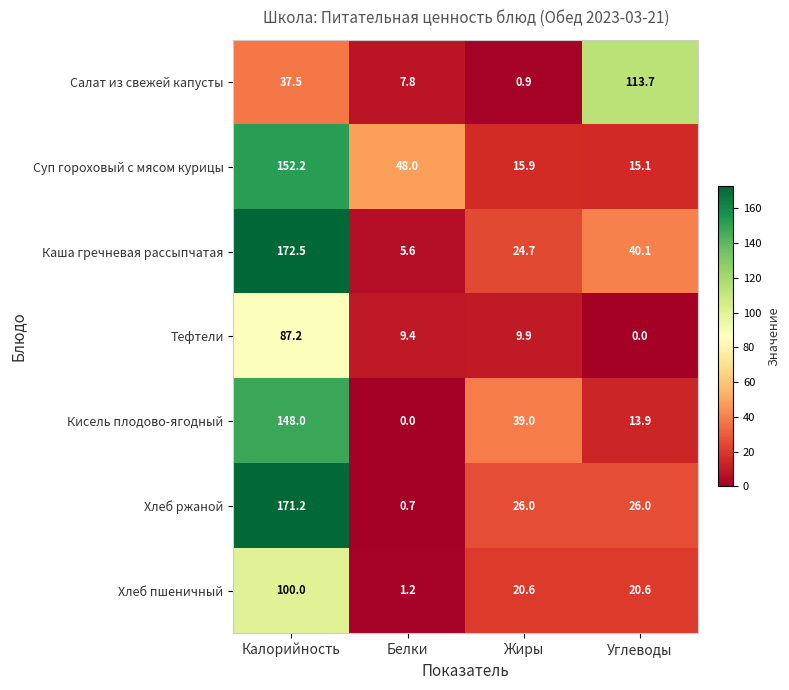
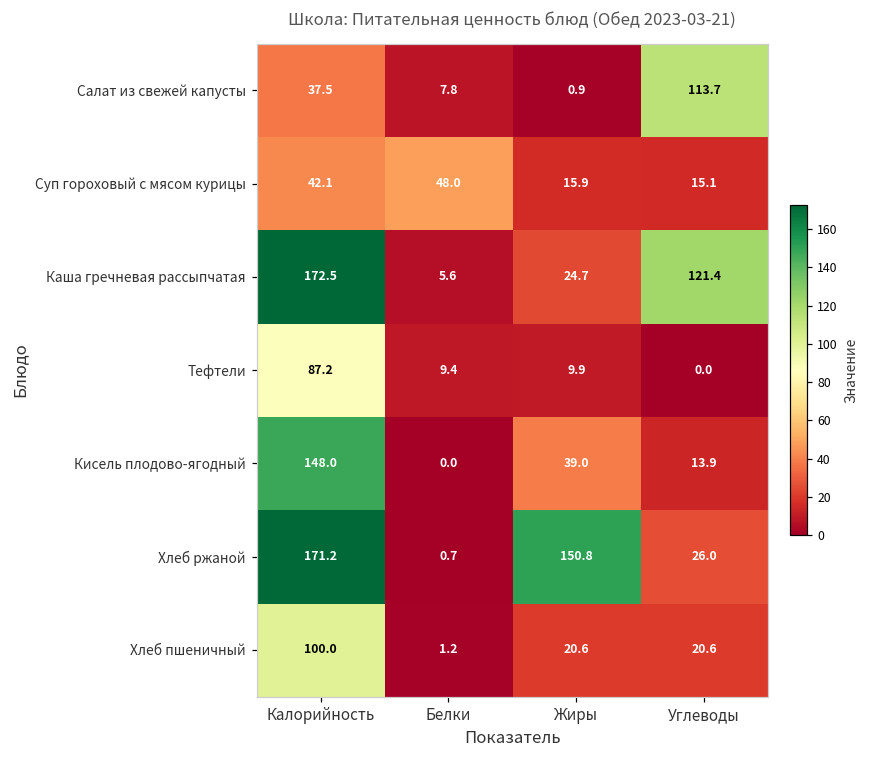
Суп гороховый с мясом курицы, Калорийность: 152.2 -> 42.1
Каша гречневая рассыпчатая, Углеводы: 40.1 -> 121.4
Хлеб ржаной, Жиры: 26.0 -> 150.8
